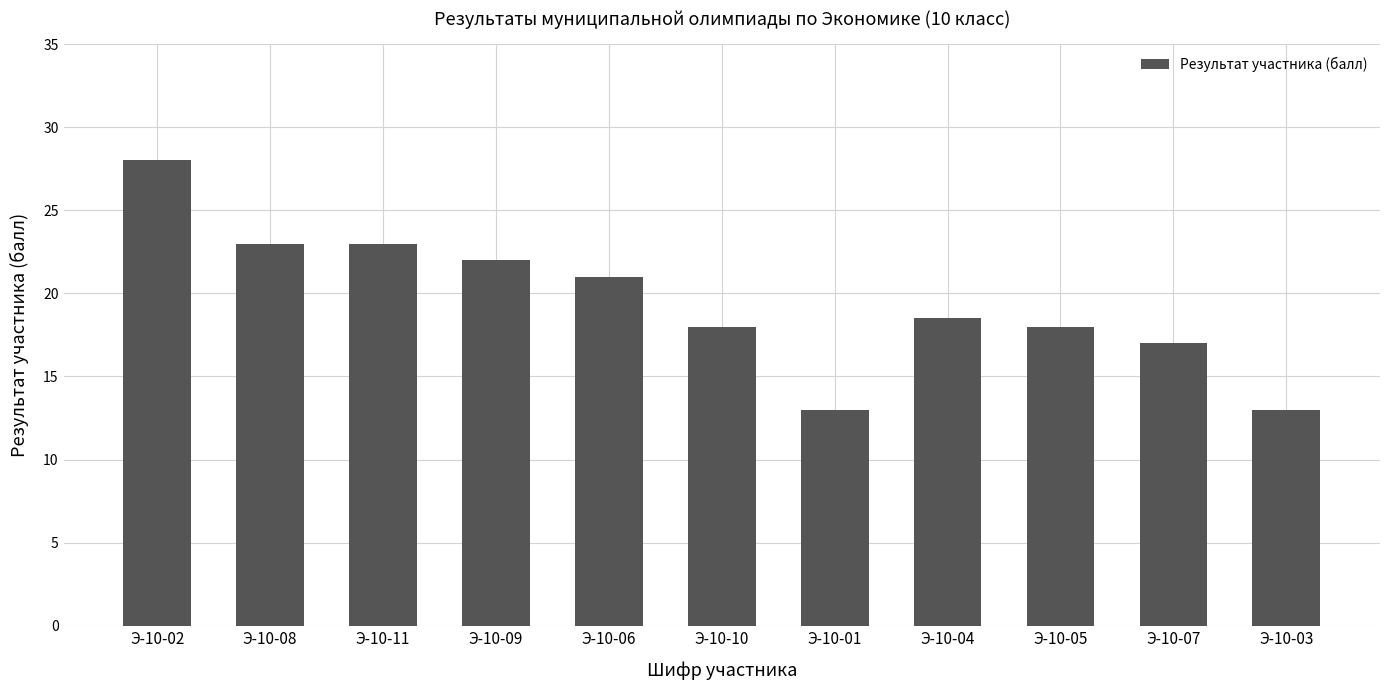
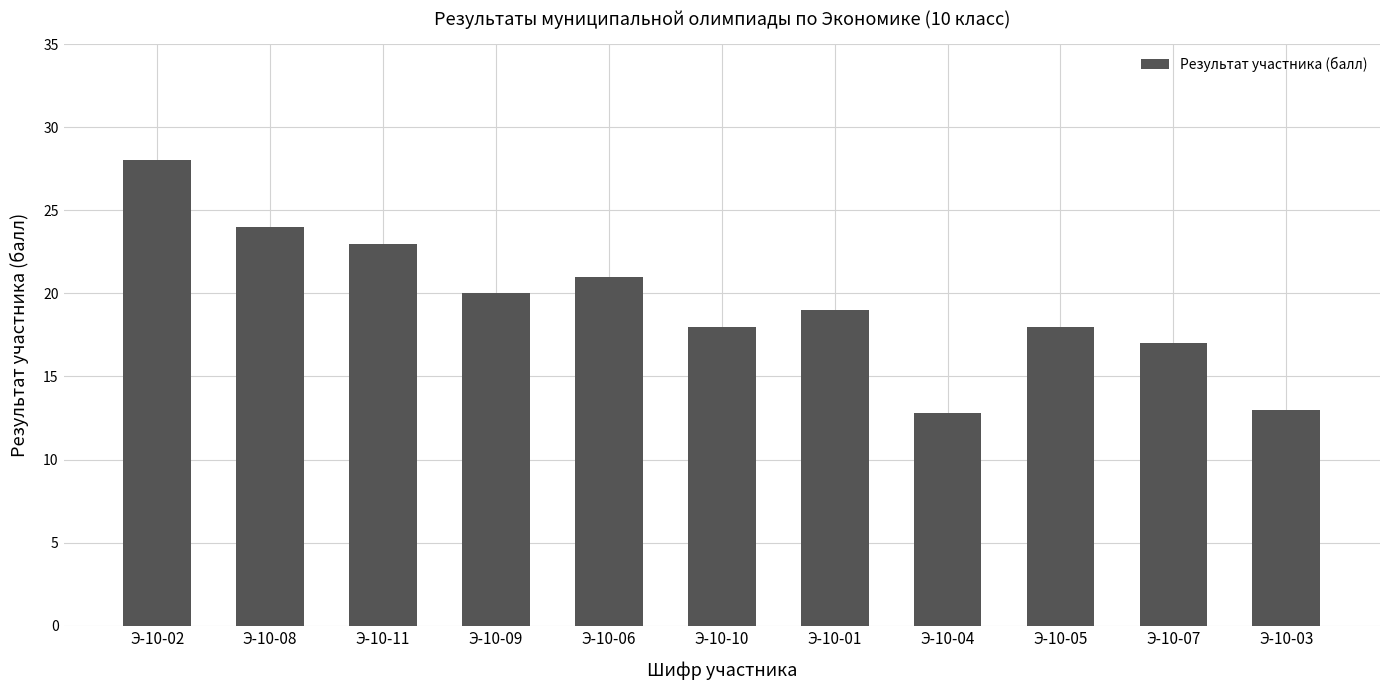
Э-10-08: 23 -> 24
Э-10-09: 22 -> 20
Э-10-01: 13 -> 19
Э-10-04: 18.5 -> 12.8
